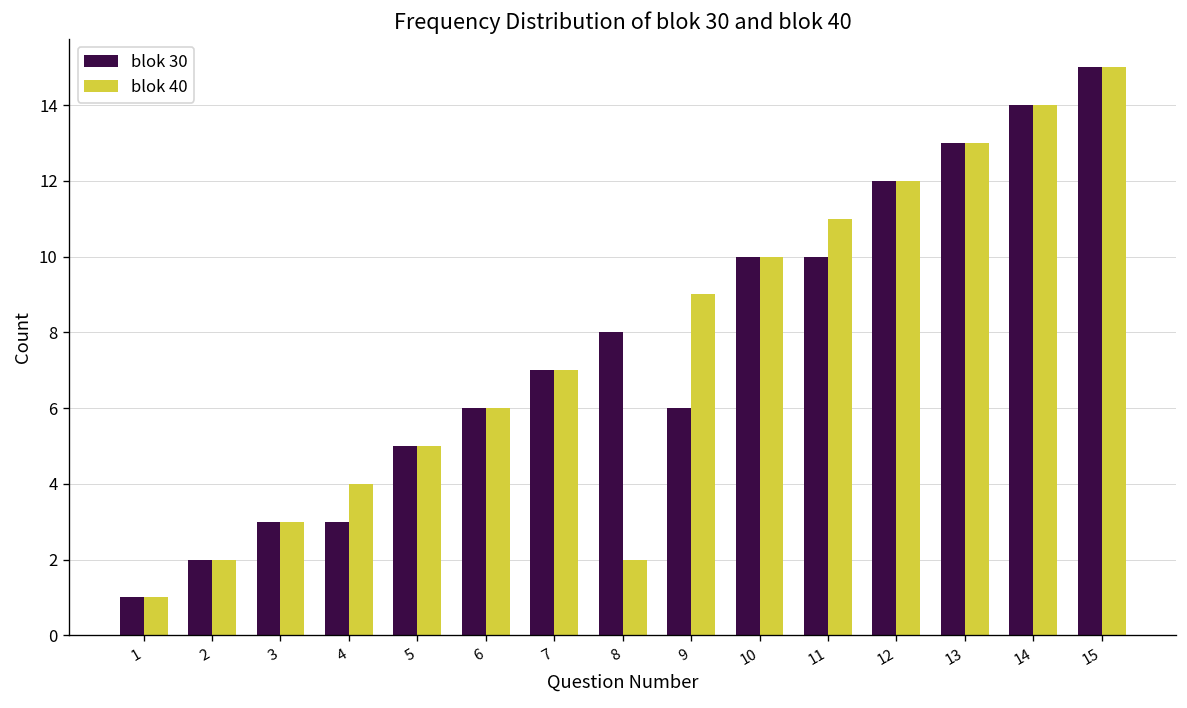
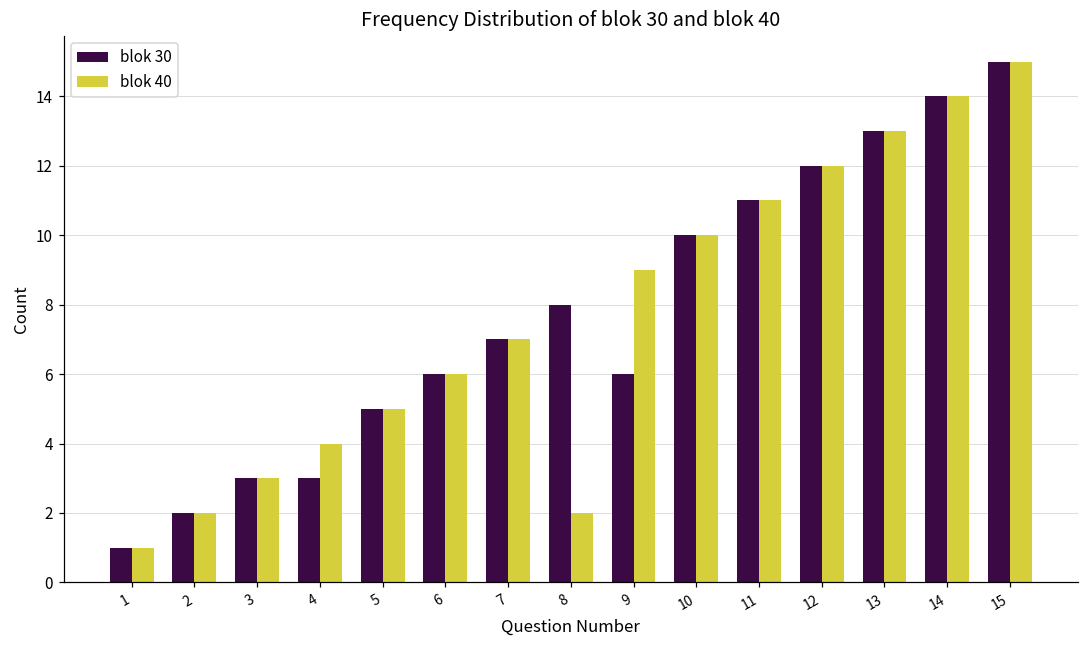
blok 30, 11: 10 -> 11
